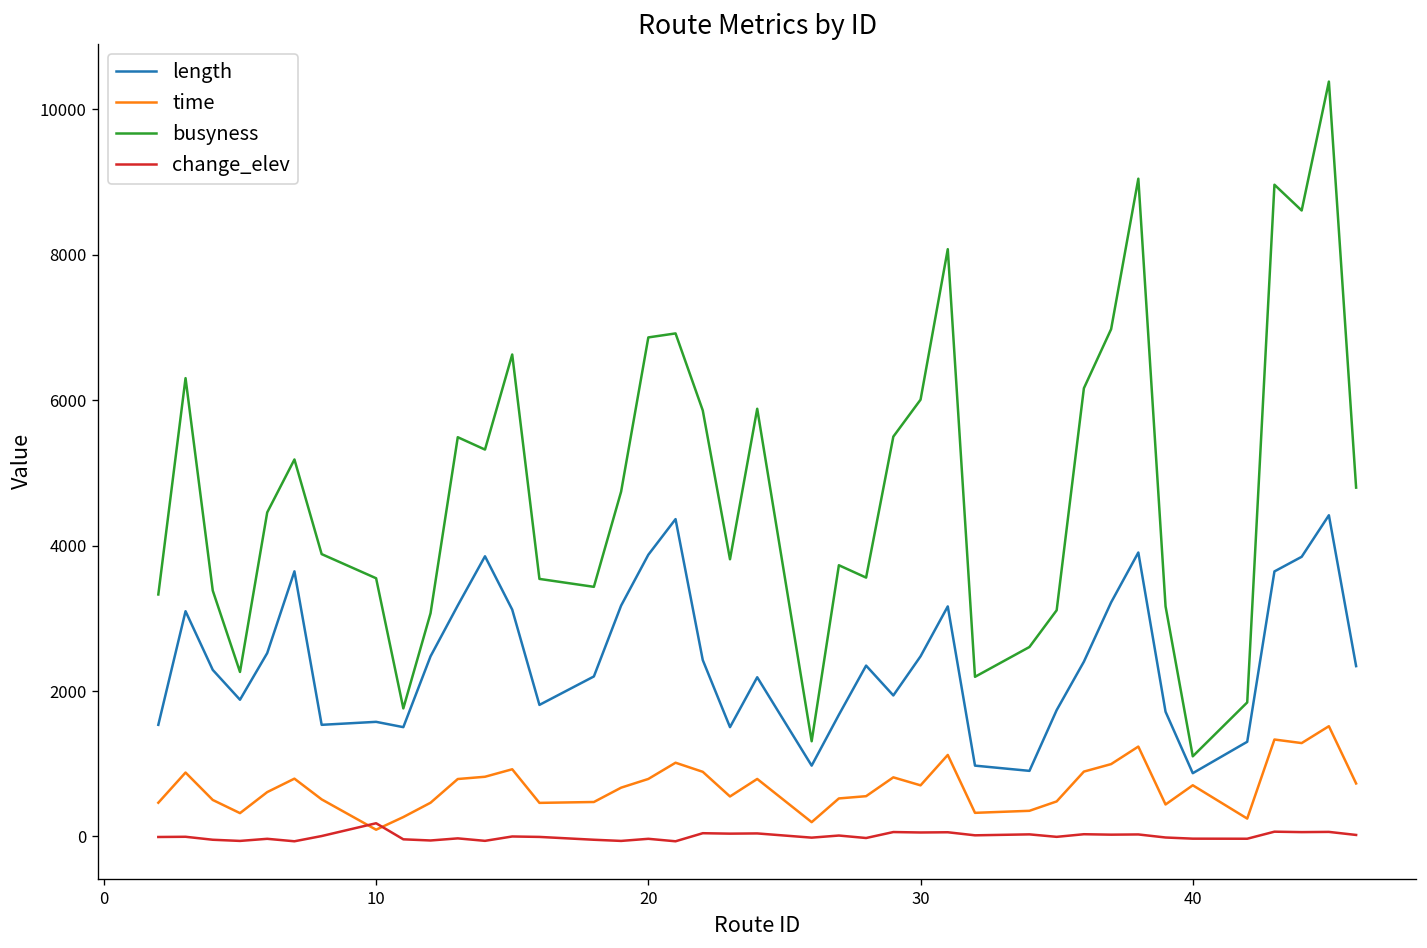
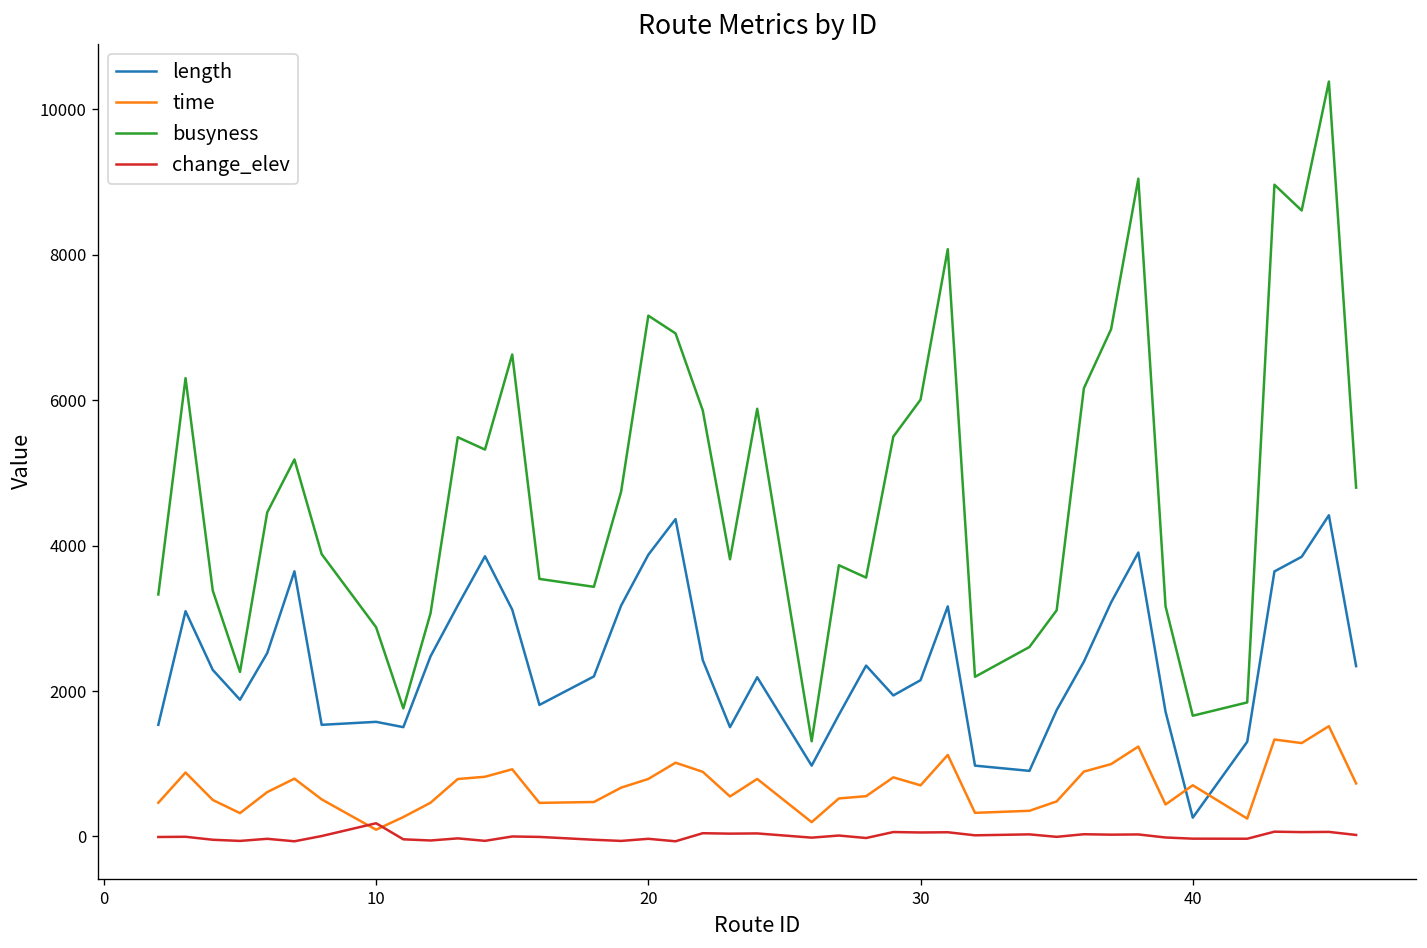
busyness, 10: 3600 -> 2900
busyness, 20: 6900 -> 7200
length, 30: 2500 -> 2100
length, 40: 900 -> 300
busyness, 40: 1100 -> 1700
